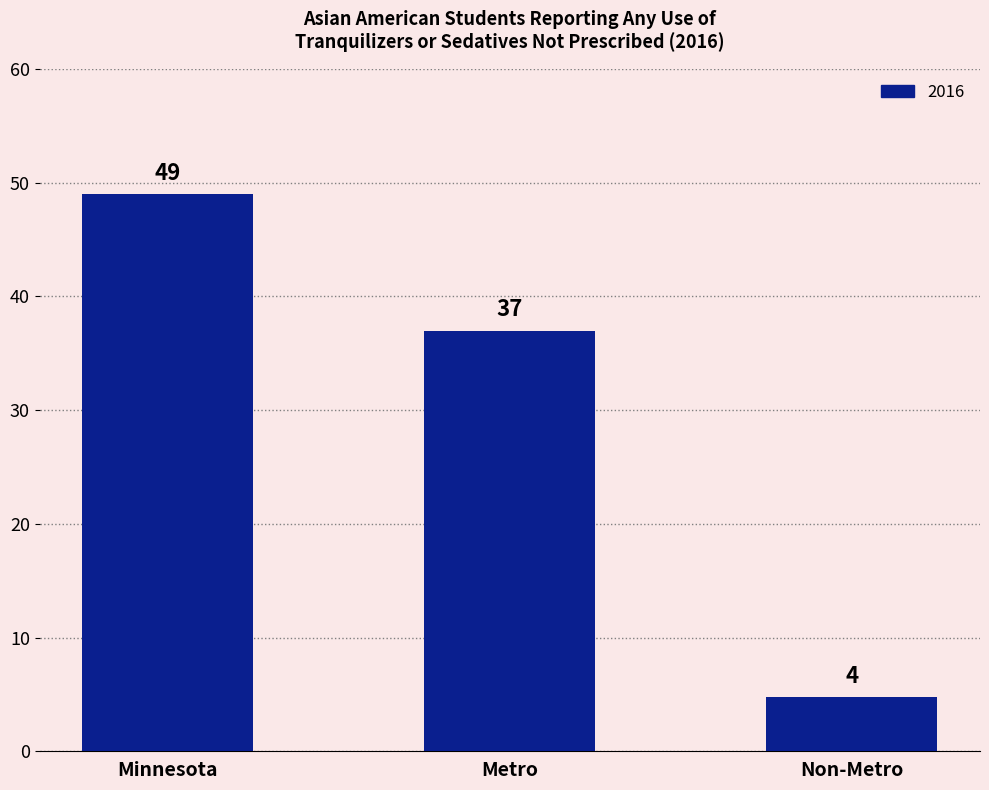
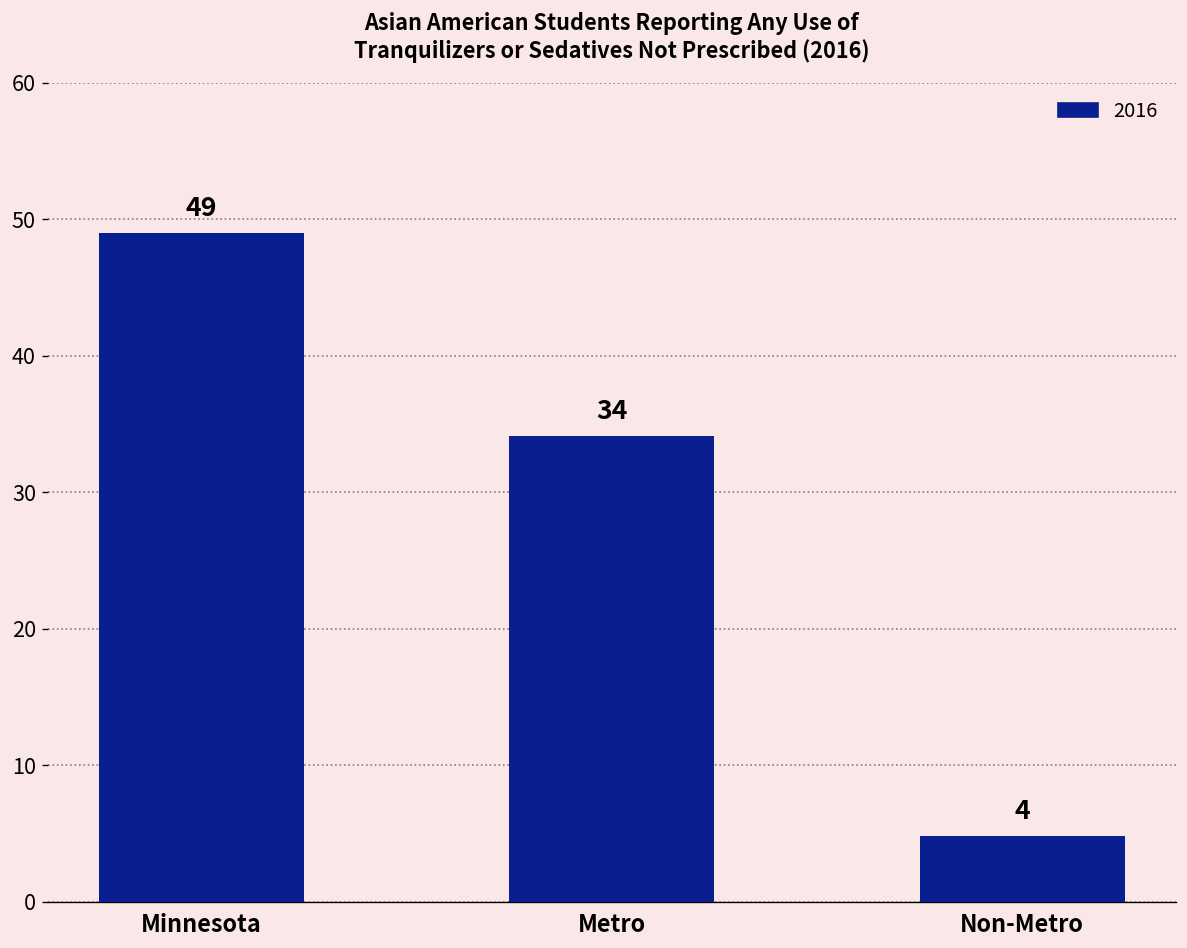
Metro: 37 -> 34
